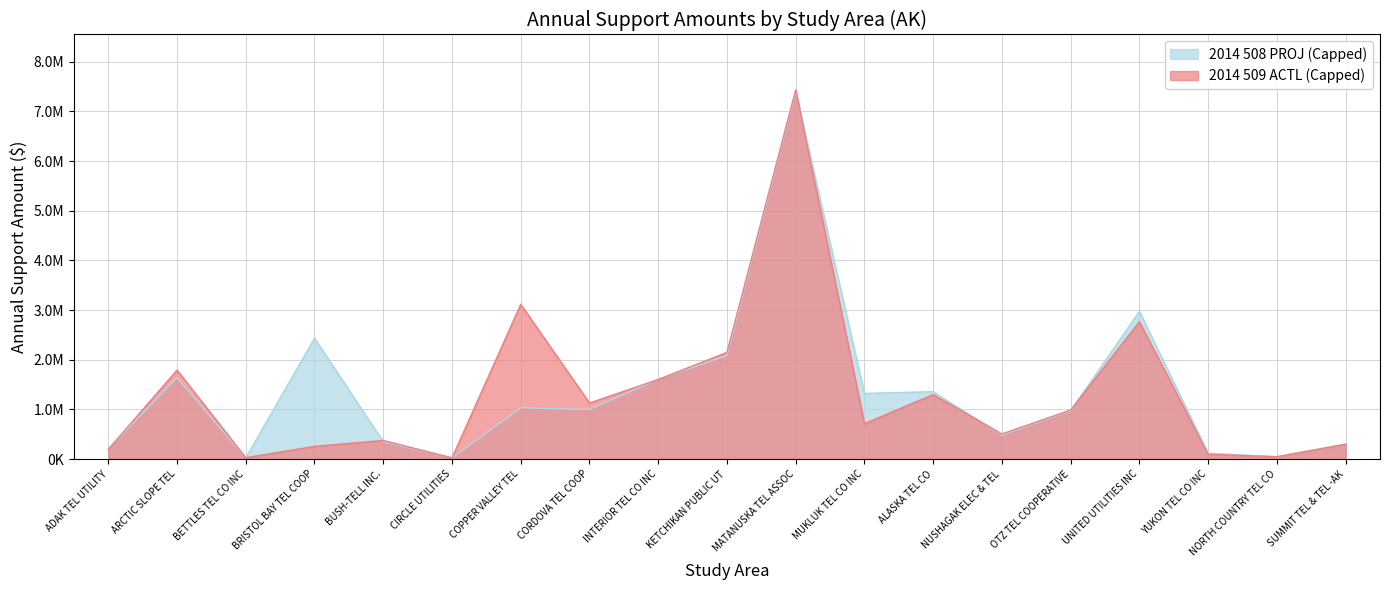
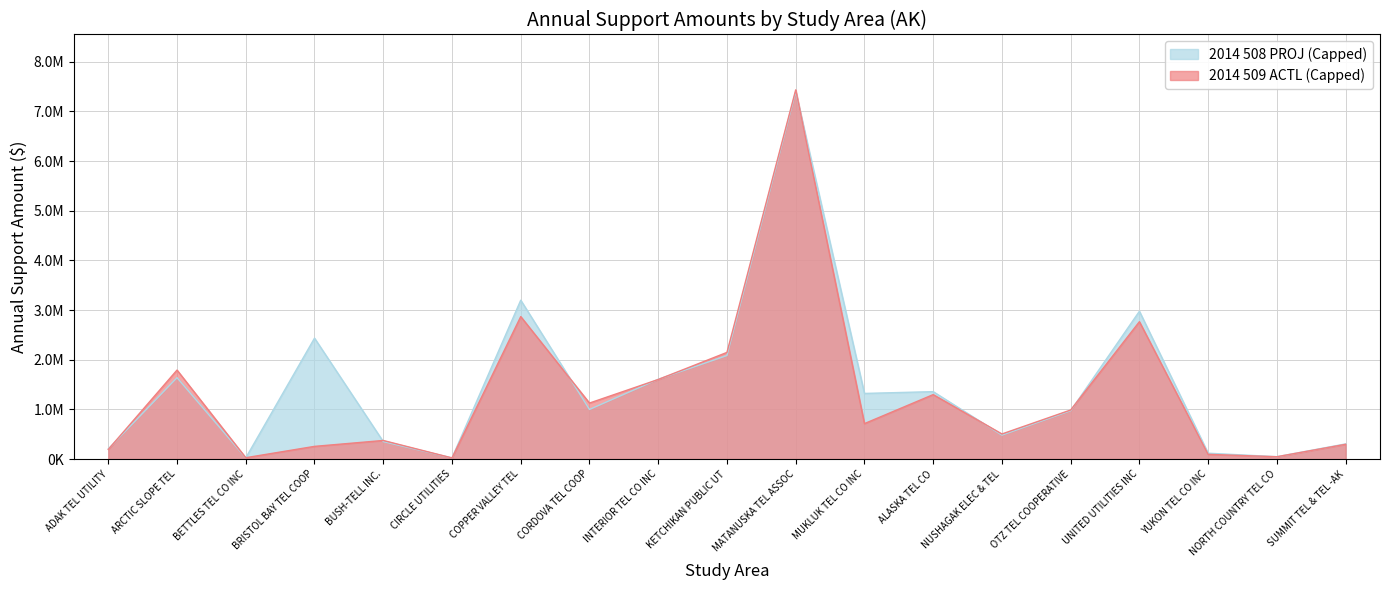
2014 508 PROJ (Capped), COPPER VALLEY TEL: 1000000 -> 3200000
2014 509 ACTL (Capped), COPPER VALLEY TEL: 3100000 -> 2900000
